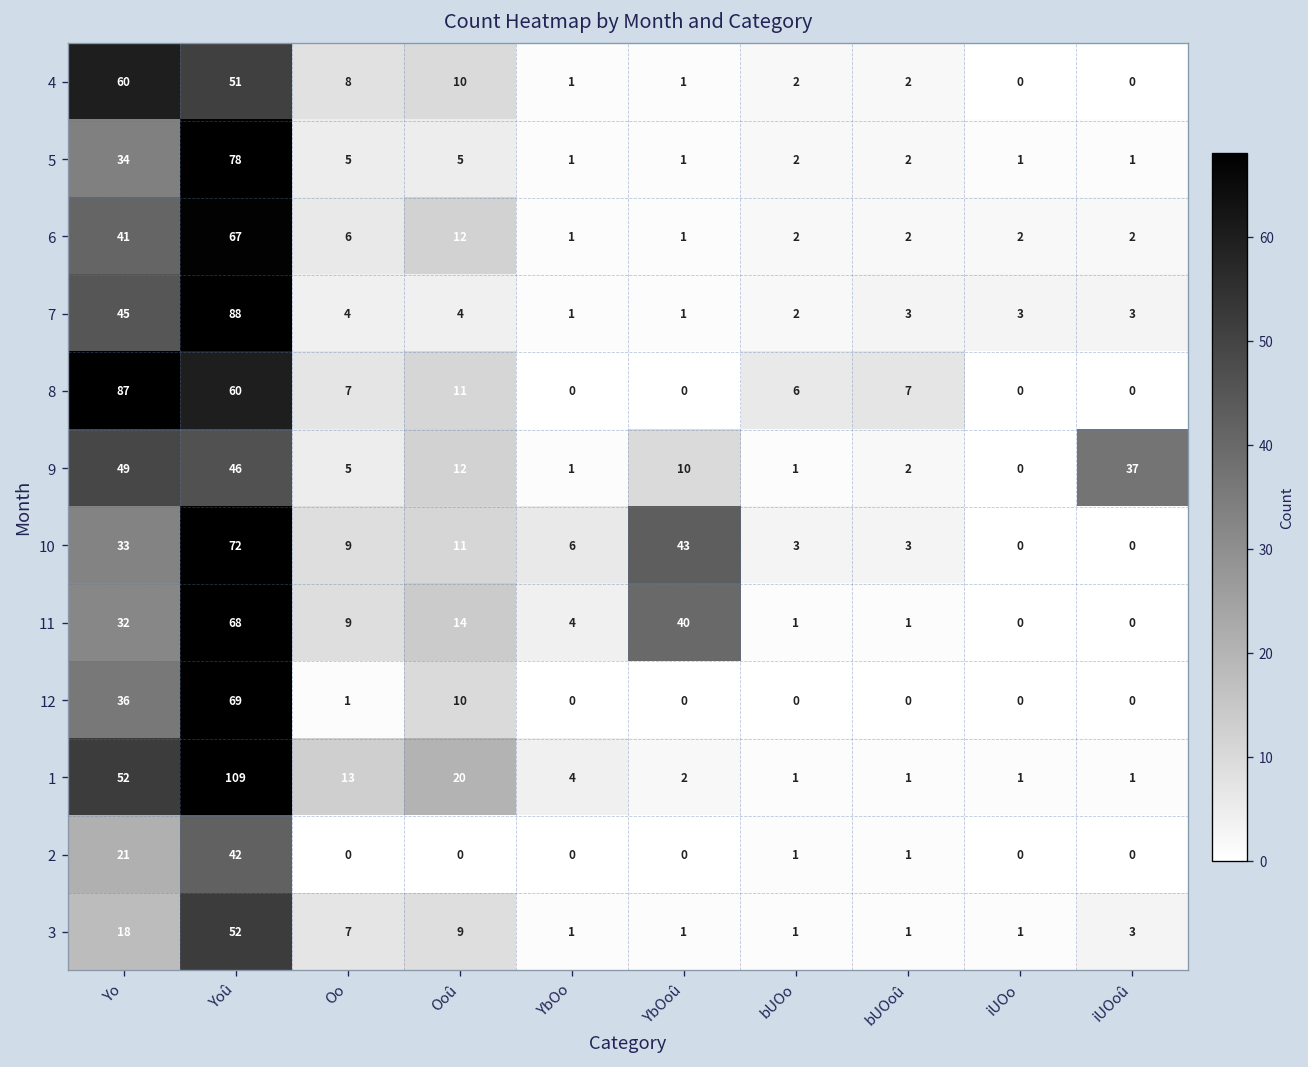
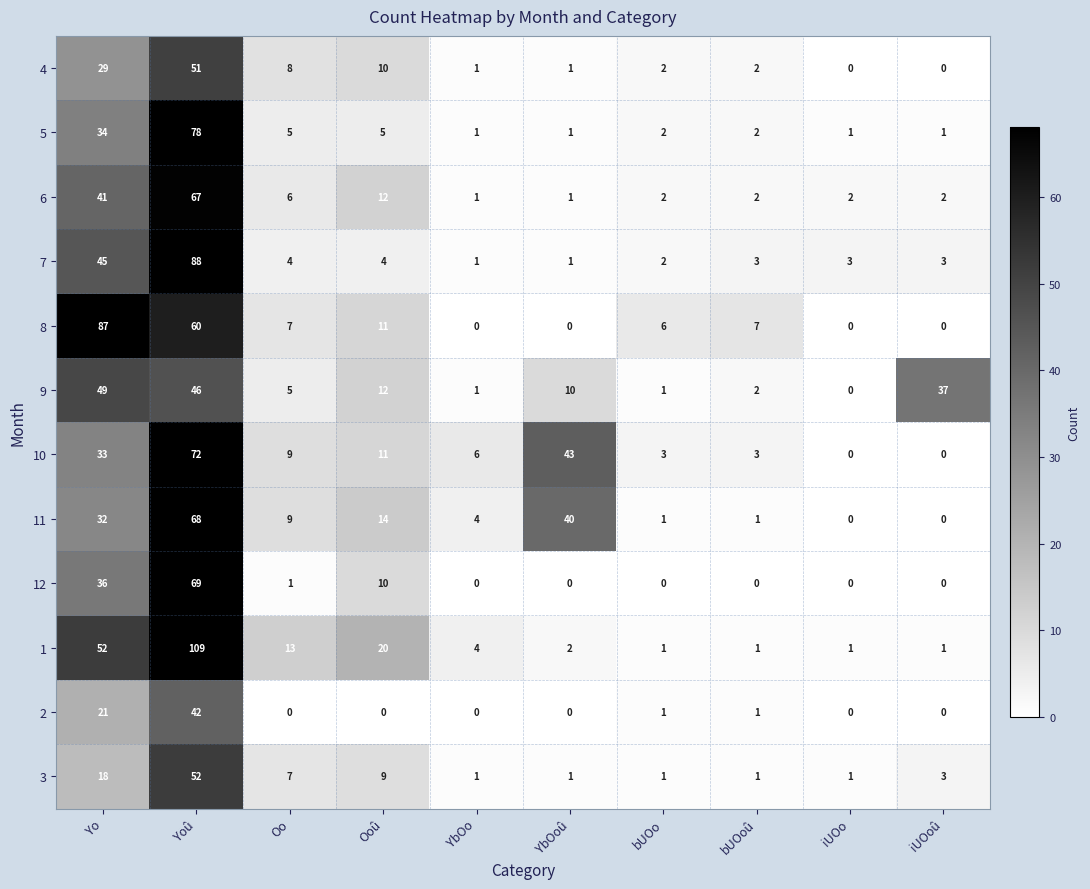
4, Yo: 60 -> 29
